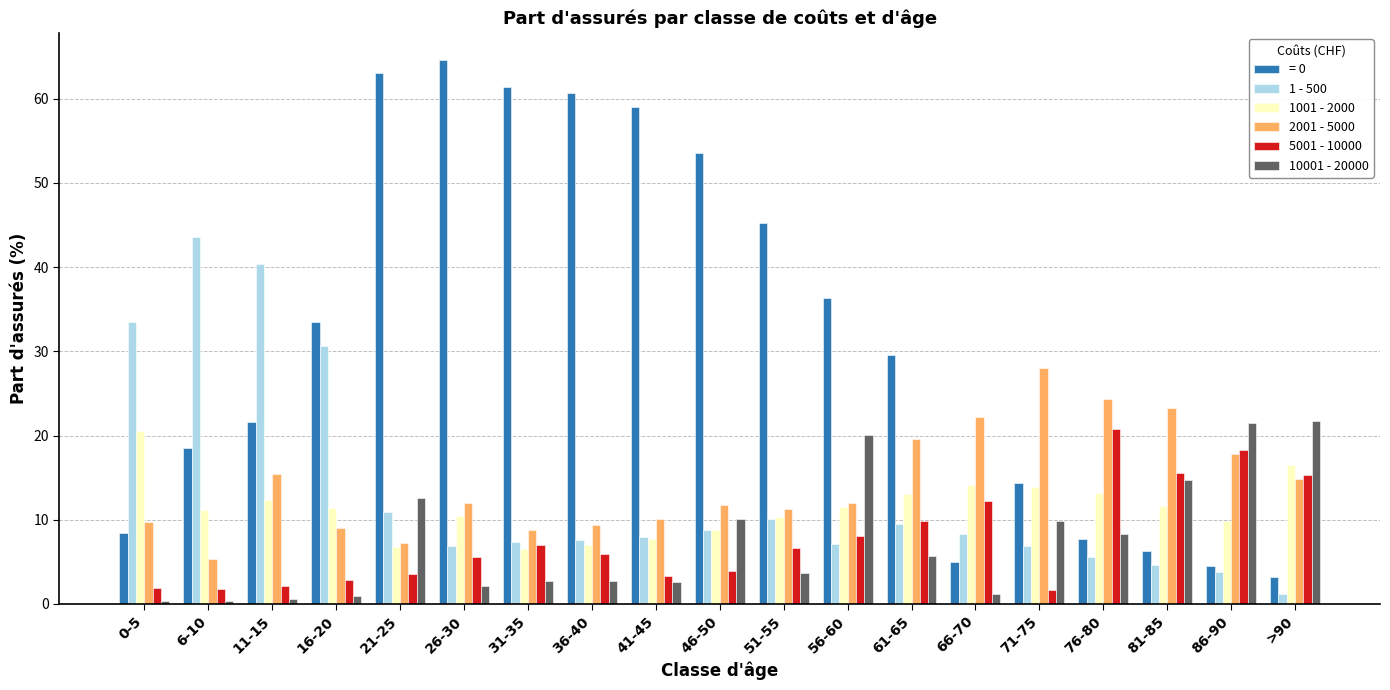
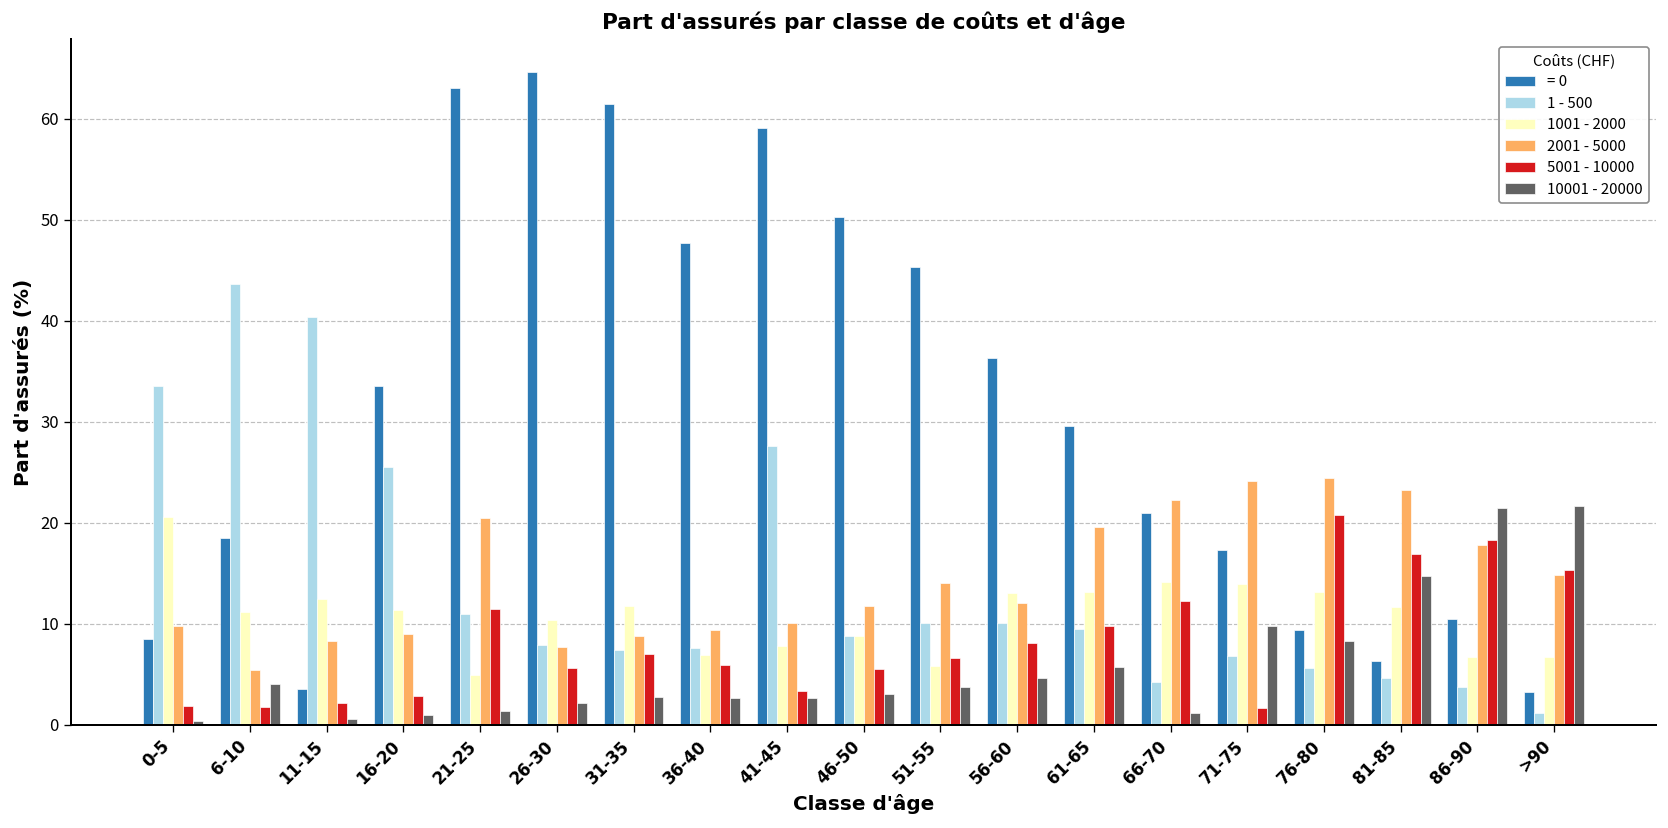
10001 - 20000, 6-10: 0 -> 4
= 0, 11-15: 22 -> 4
2001 - 5000, 11-15: 15 -> 8
1 - 500, 16-20: 31 -> 25
1001 - 2000, 21-25: 7 -> 5
2001 - 5000, 21-25: 7 -> 20
5001 - 10000, 21-25: 4 -> 11
10001 - 20000, 21-25: 13 -> 1
1 - 500, 26-30: 7 -> 8
2001 - 5000, 26-30: 12 -> 8
1001 - 2000, 31-35: 7 -> 12
= 0, 36-40: 61 -> 48
1 - 500, 41-45: 8 -> 28
= 0, 46-50: 54 -> 50
5001 - 10000, 46-50: 4 -> 6
10001 - 20000, 46-50: 10 -> 3
1001 - 2000, 51-55: 10 -> 6
2001 - 5000, 51-55: 11 -> 14
1 - 500, 56-60: 7 -> 10
1001 - 2000, 56-60: 12 -> 13
10001 - 20000, 56-60: 20 -> 5
= 0, 66-70: 5 -> 21
1 - 500, 66-70: 8 -> 4
= 0, 71-75: 14 -> 17
2001 - 5000, 71-75: 28 -> 24
= 0, 76-80: 8 -> 9
5001 - 10000, 81-85: 16 -> 17
= 0, 86-90: 5 -> 10
1001 - 2000, 86-90: 10 -> 7
1001 - 2000, >90: 16 -> 7
